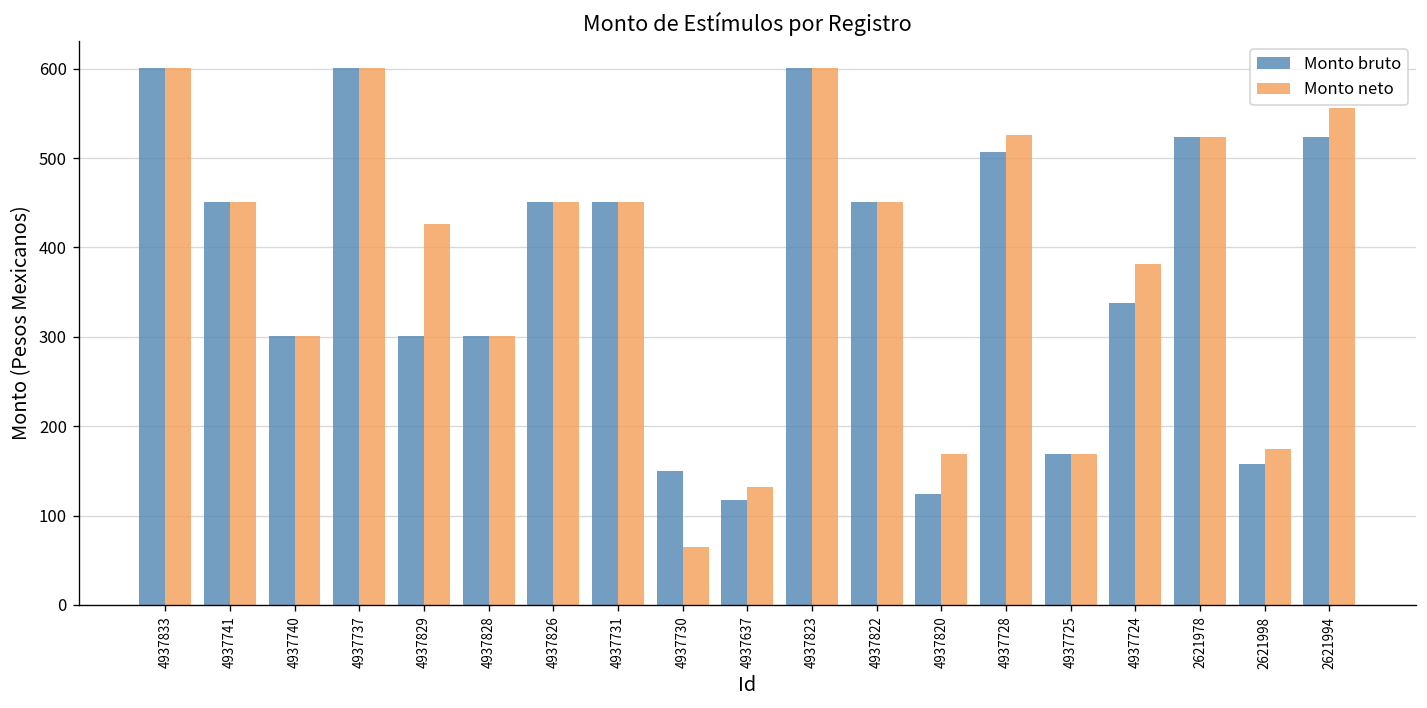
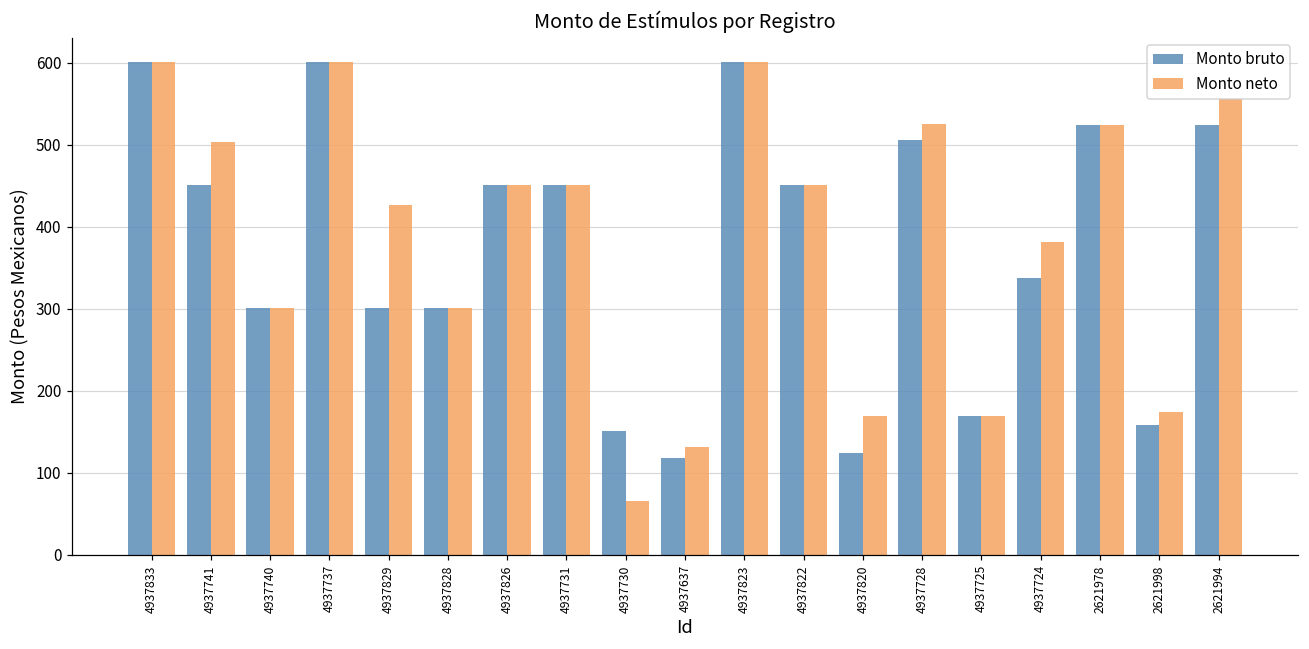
Monto neto, 4937741: 450 -> 500
